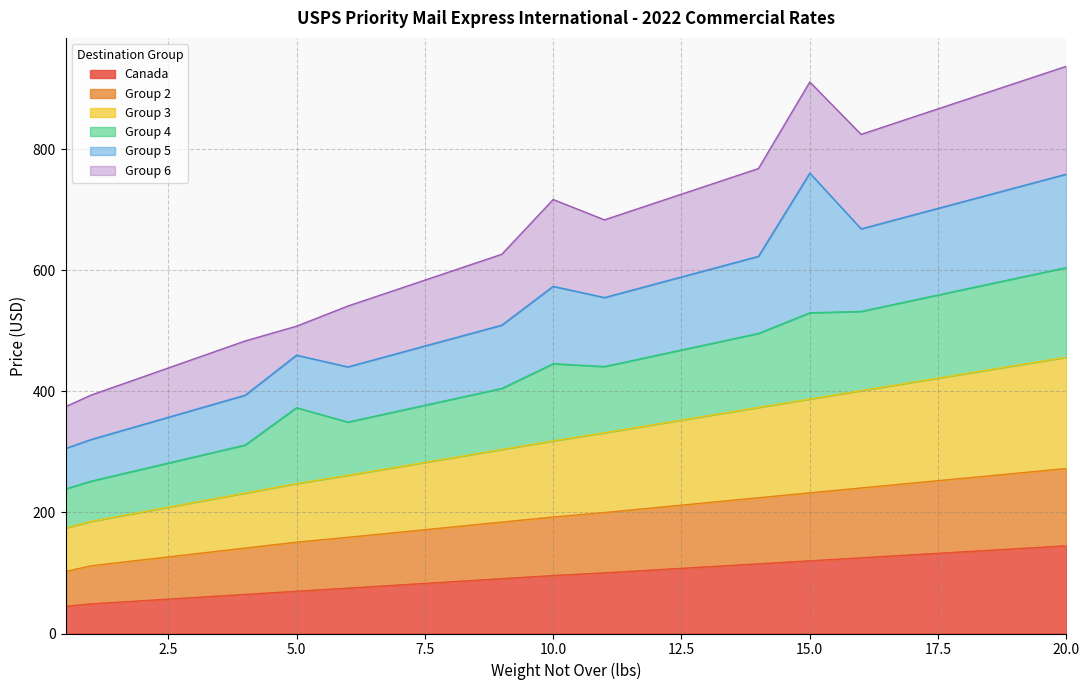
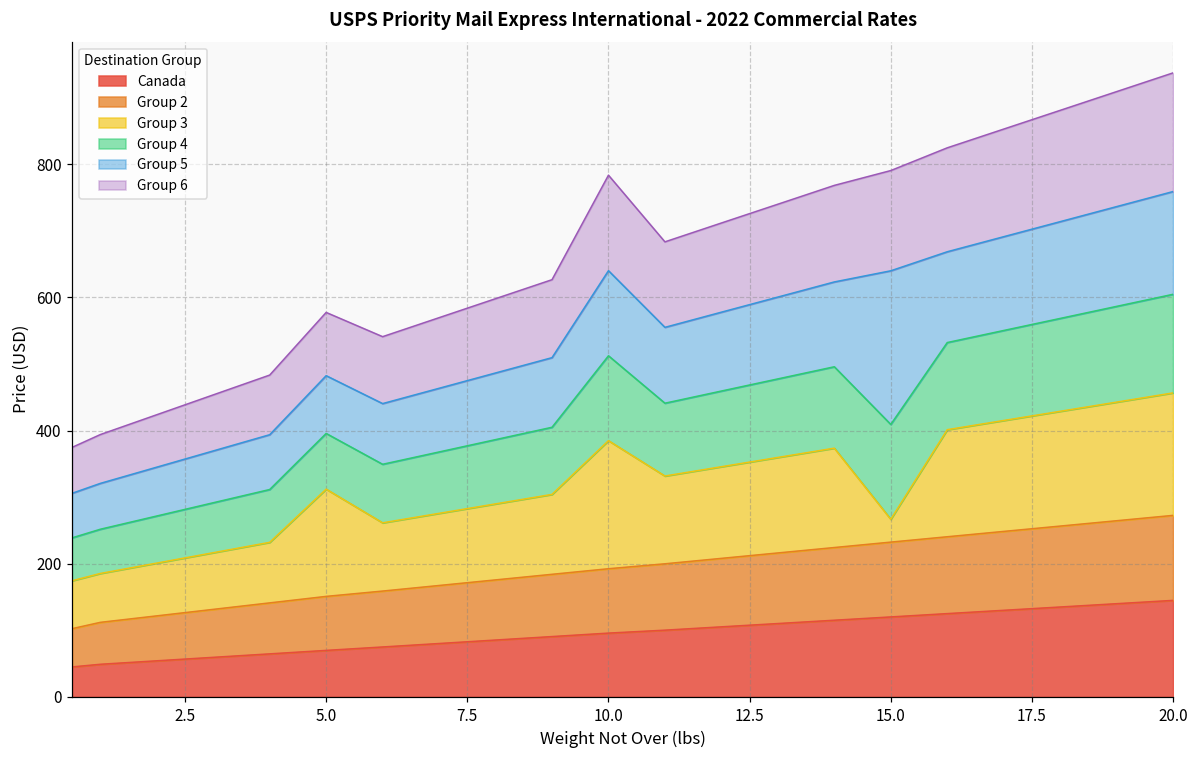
Group 3, 5.0: 100 -> 160
Group 4, 5.0: 130 -> 80
Group 6, 5.0: 50 -> 100
Group 3, 10.0: 130 -> 190
Group 3, 15.0: 160 -> 30
